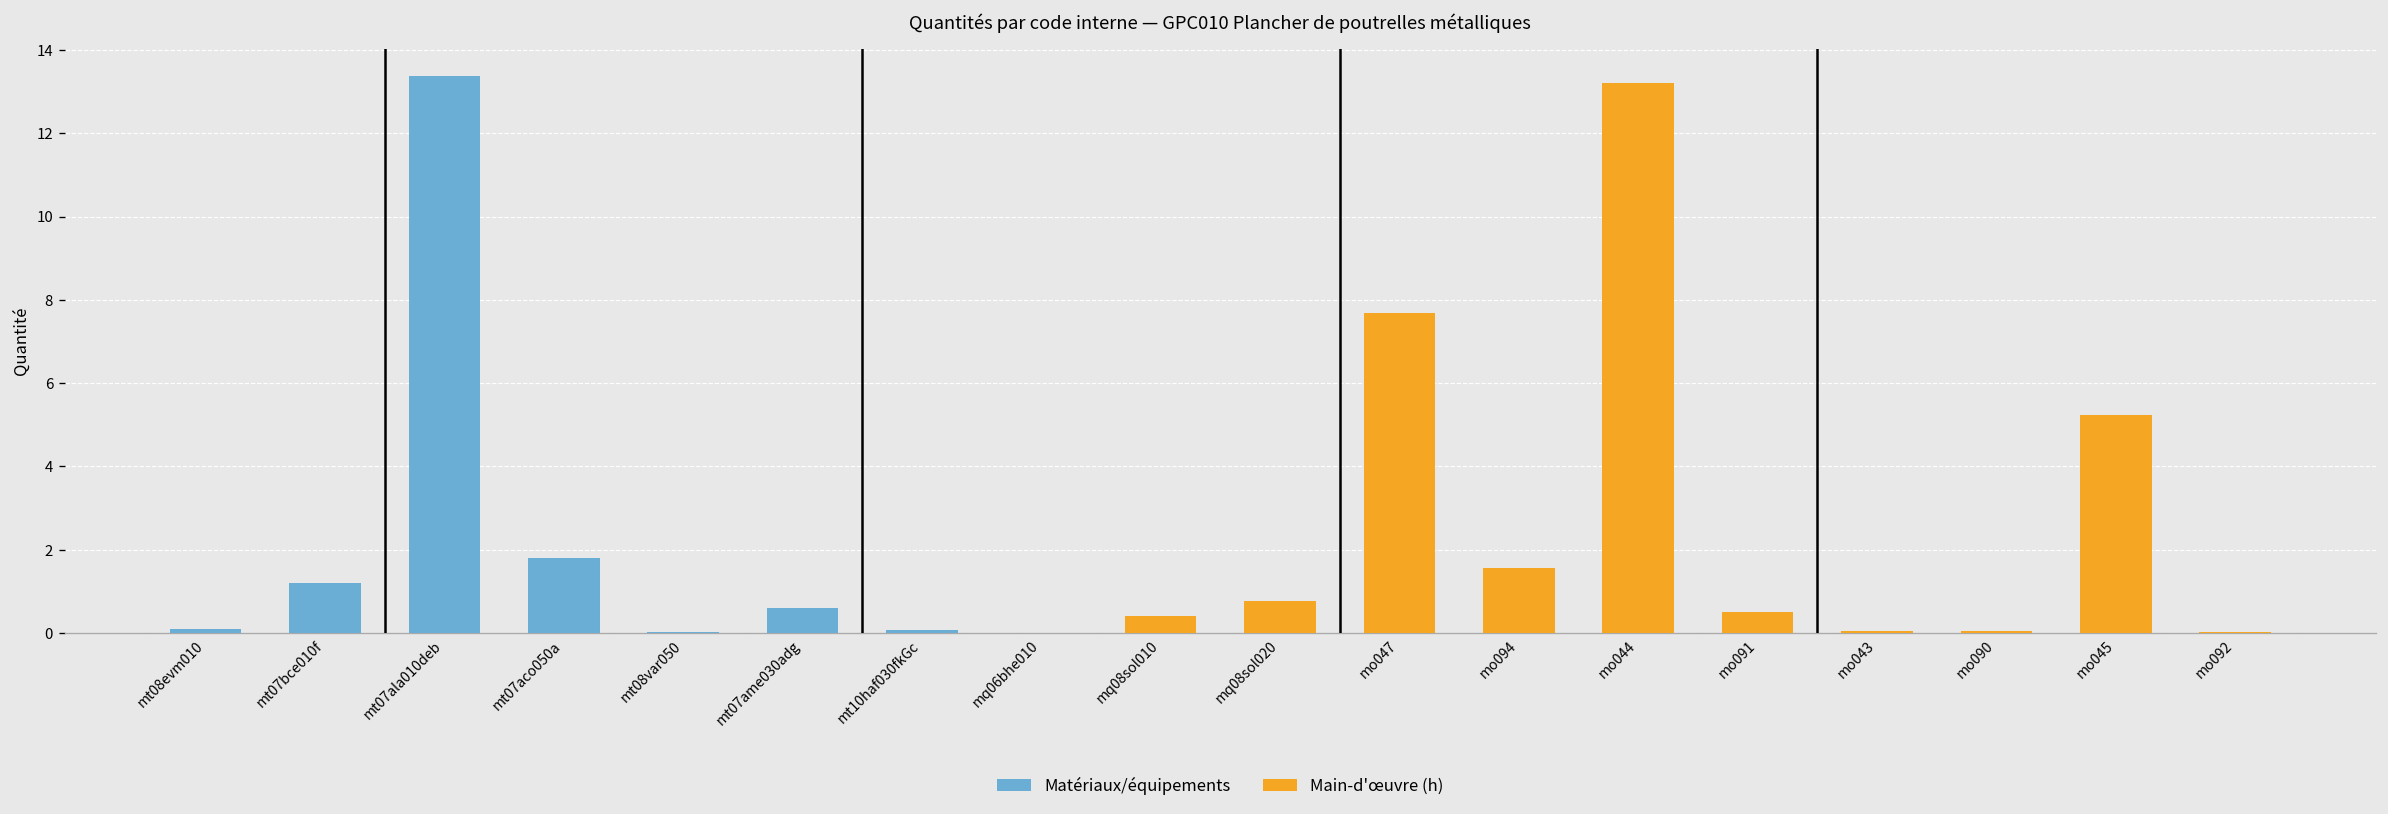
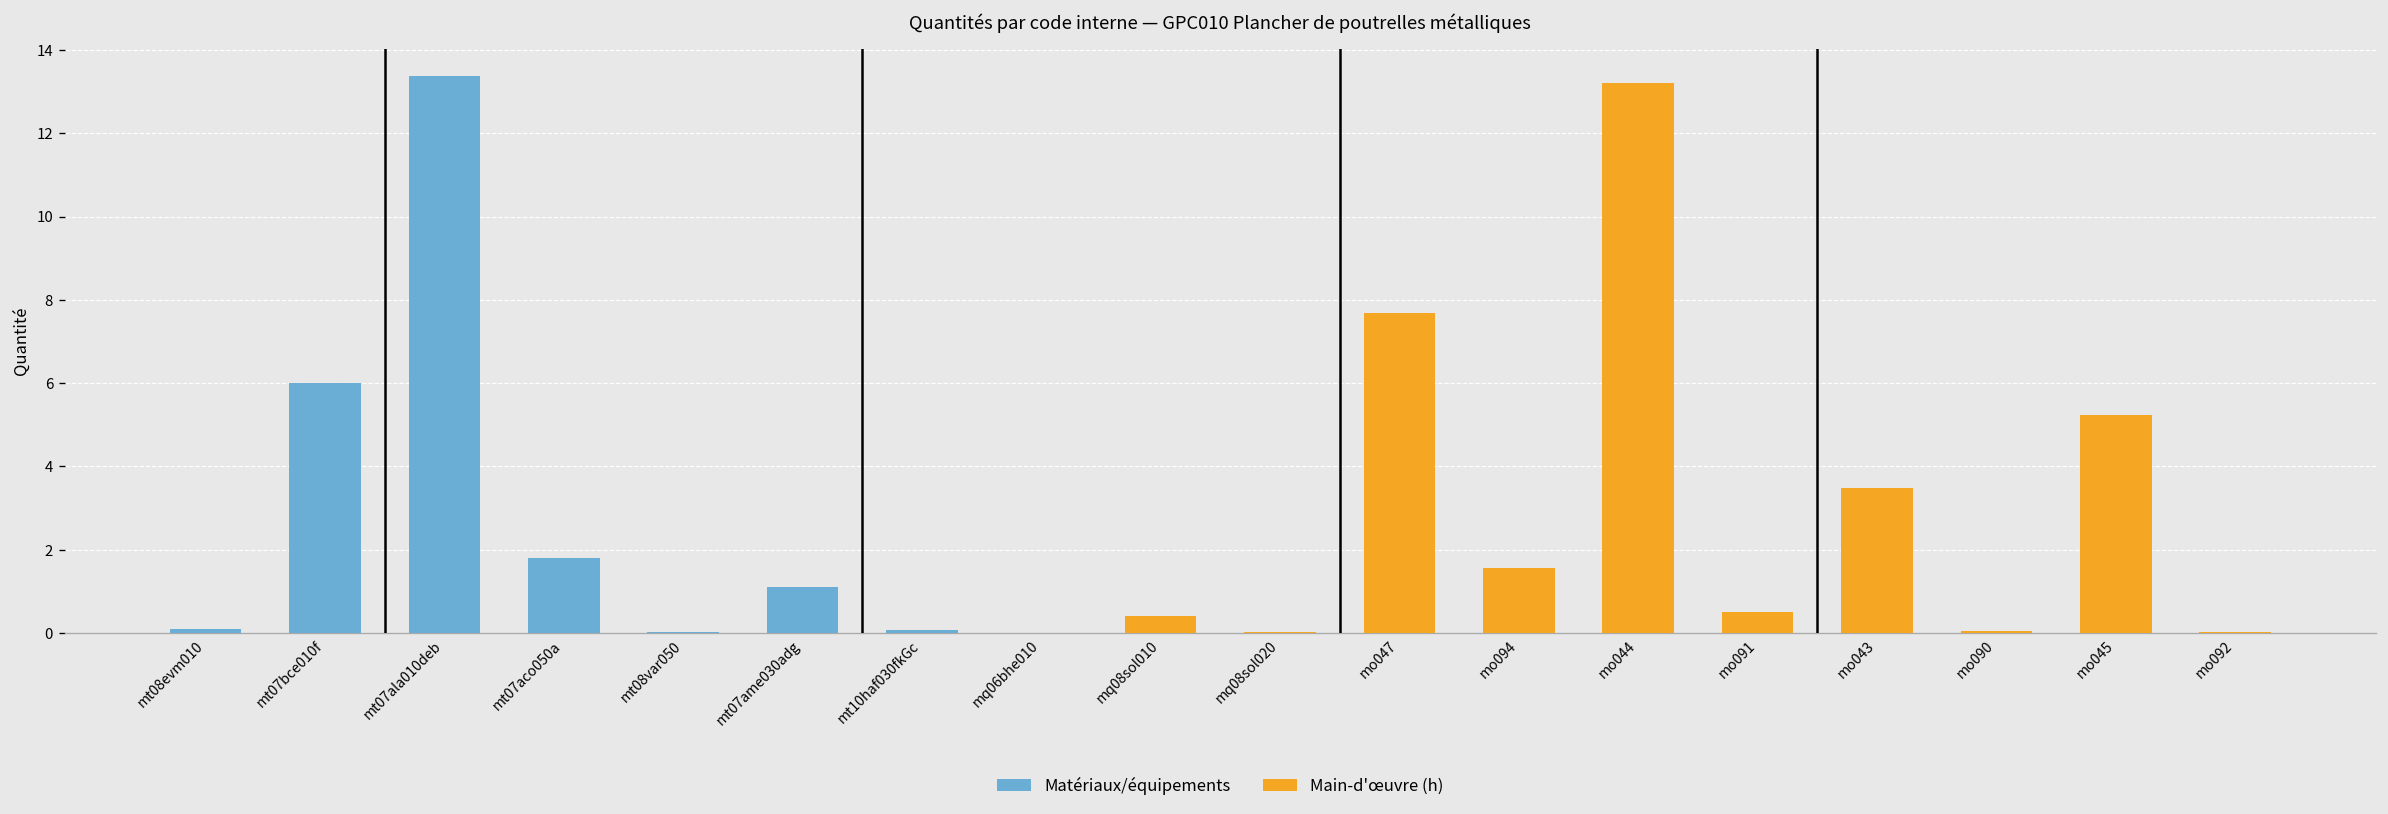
mt07bce010f: 1.2 -> 6.0
mt07ame030adg: 0.6 -> 1.1
mq08sol020: 0.8 -> 0.0
mo043: 0.0 -> 3.5
